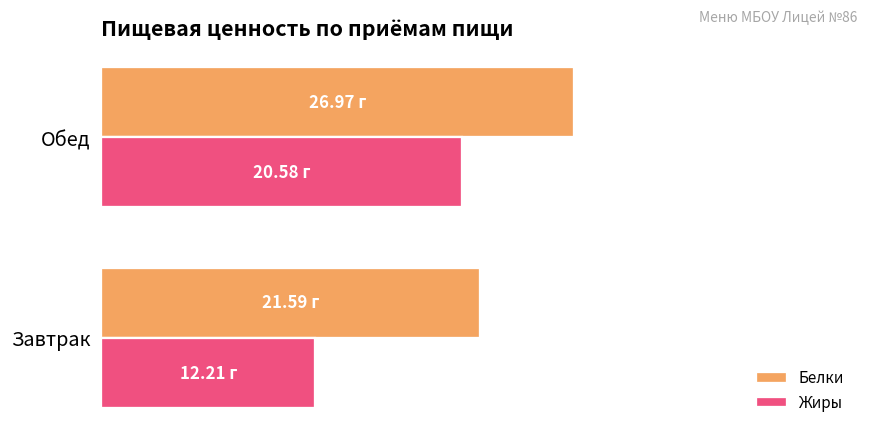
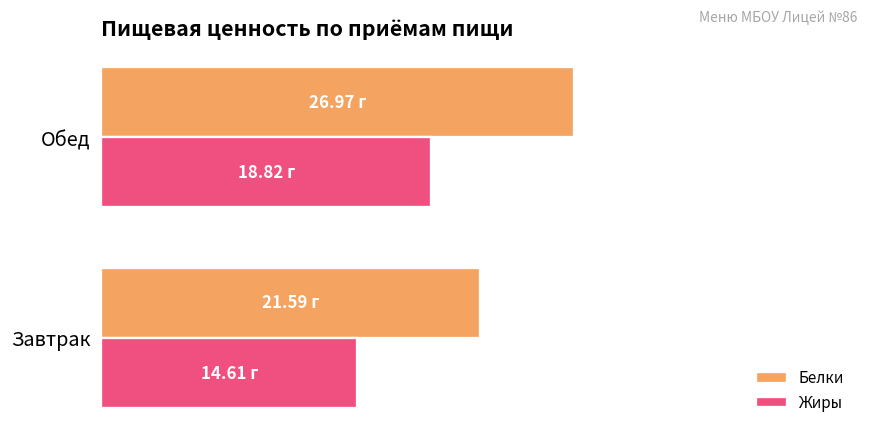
Жиры, Обед: 20.58 -> 18.82
Жиры, Завтрак: 12.21 -> 14.61
